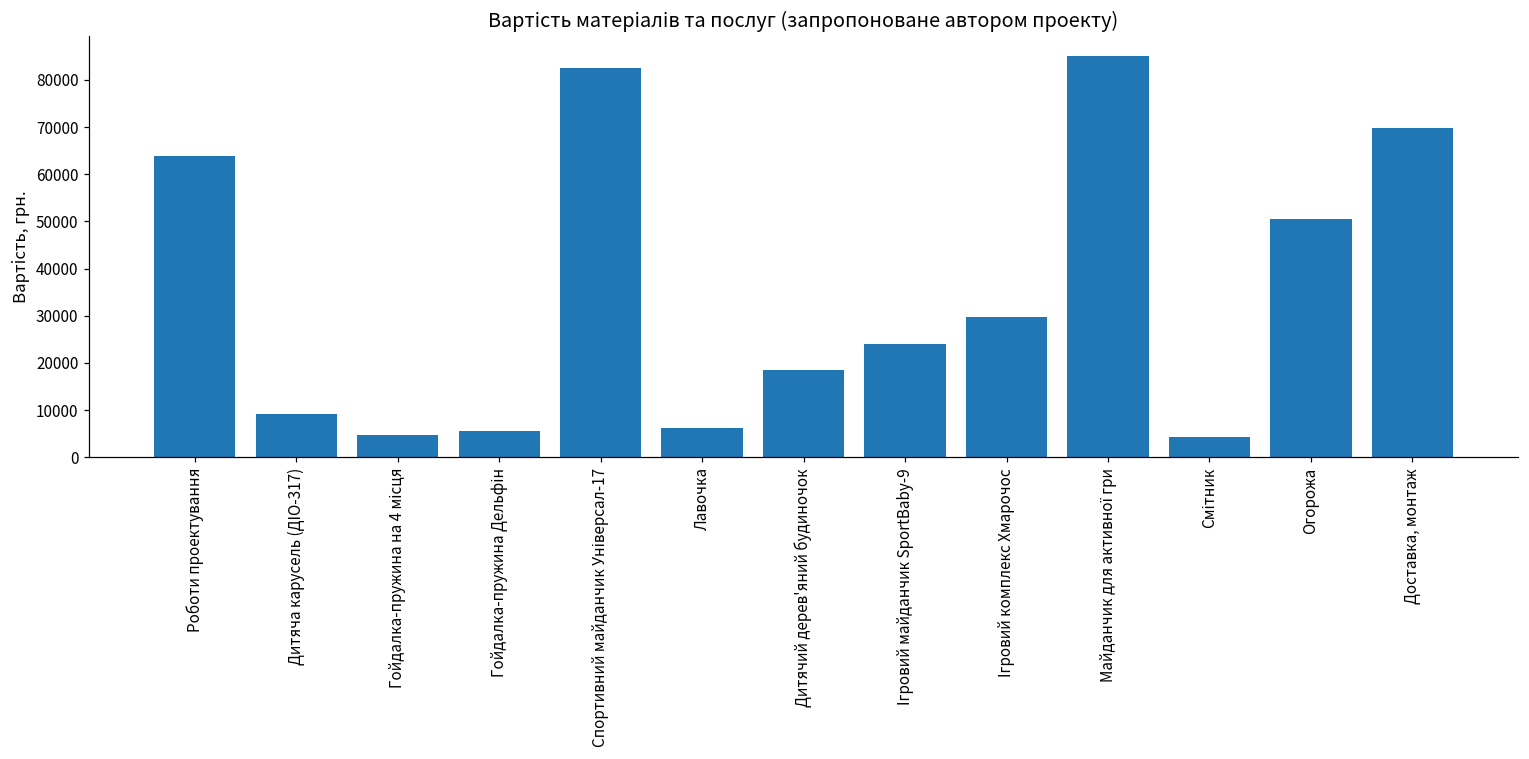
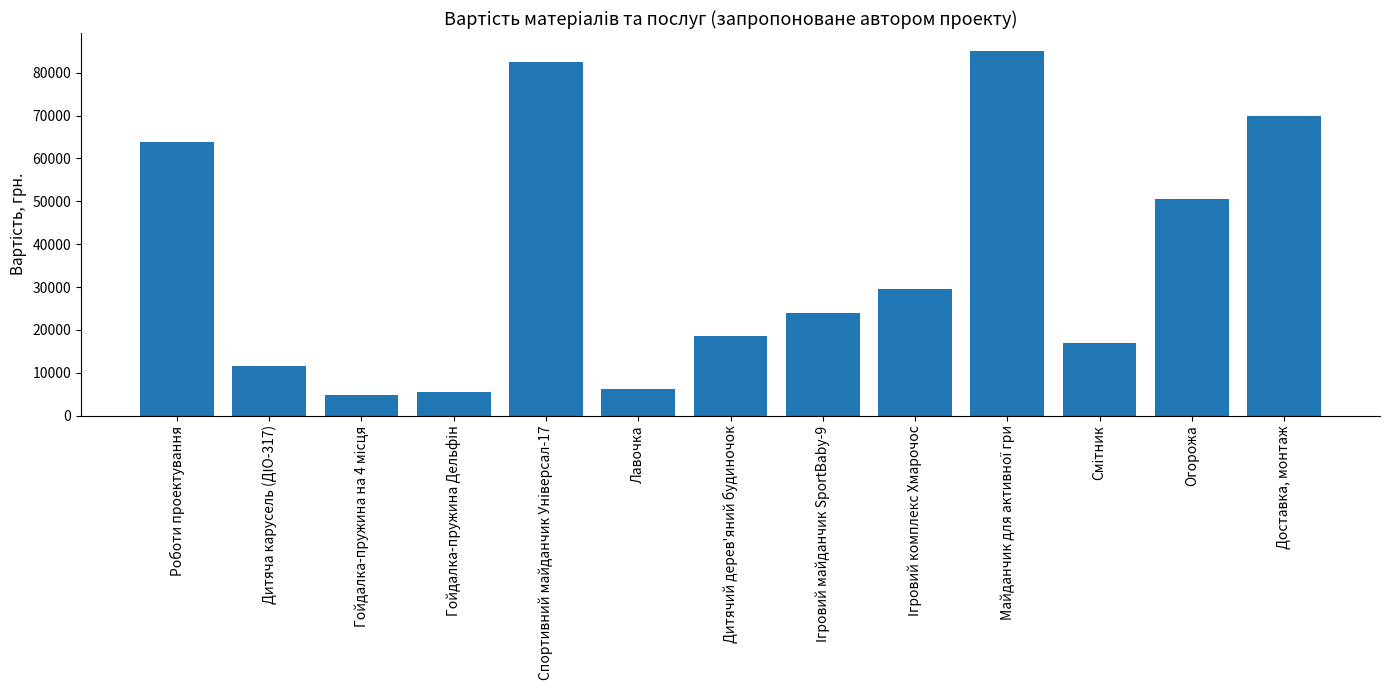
Дитяча карусель (ДІО-317): 9000 -> 12000
Смітник: 4000 -> 17000
